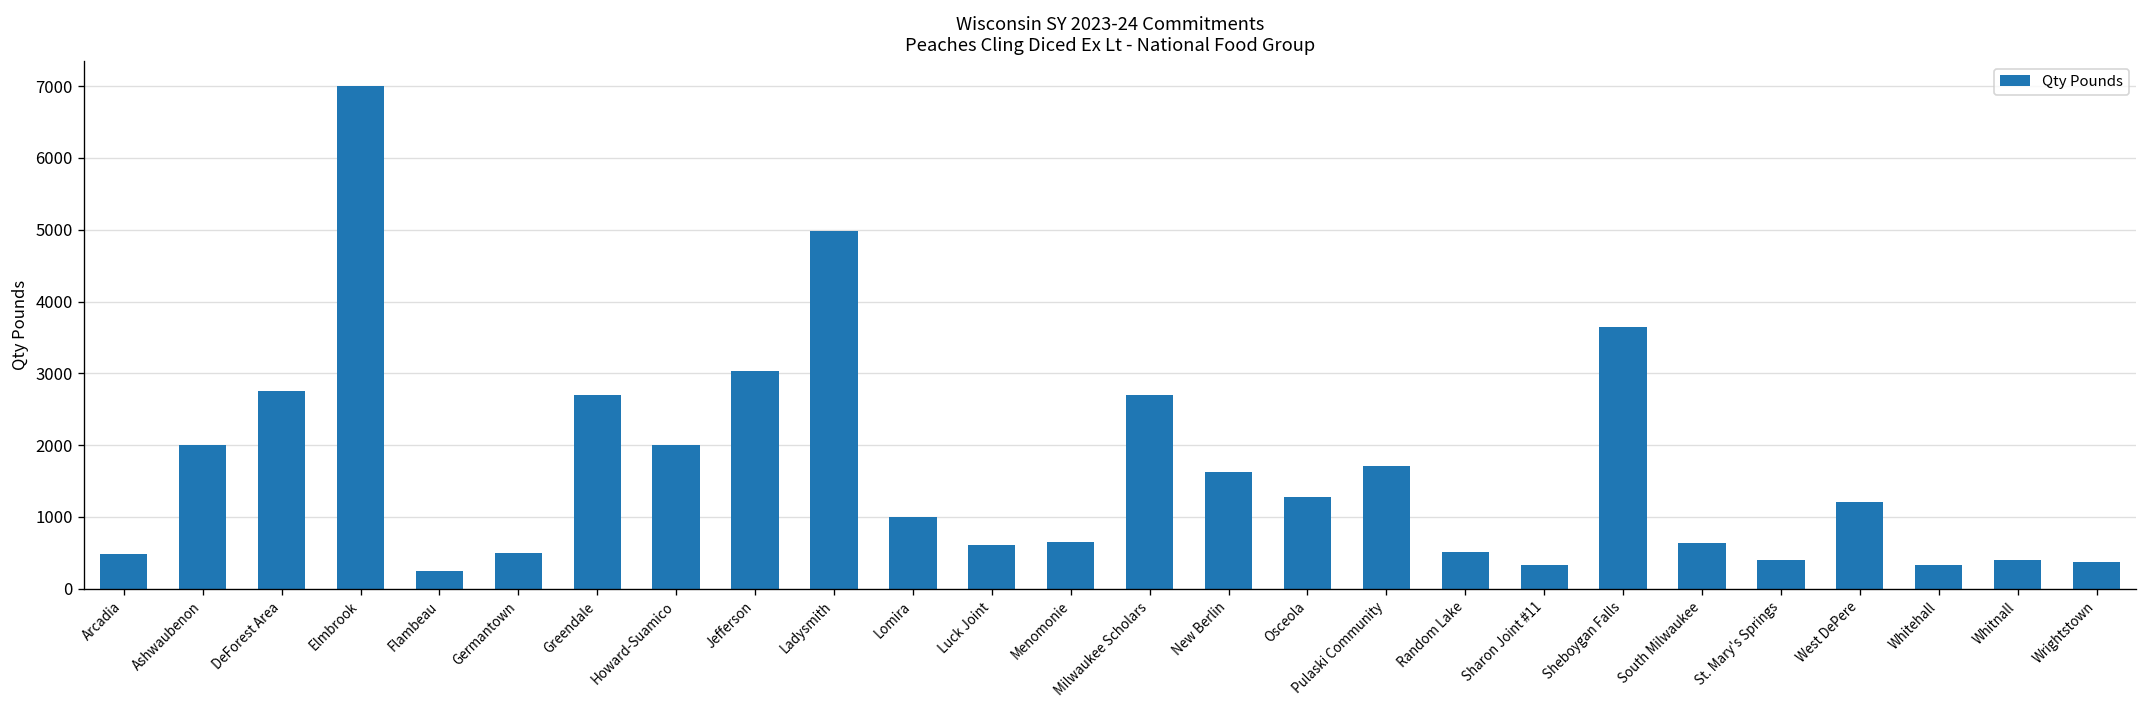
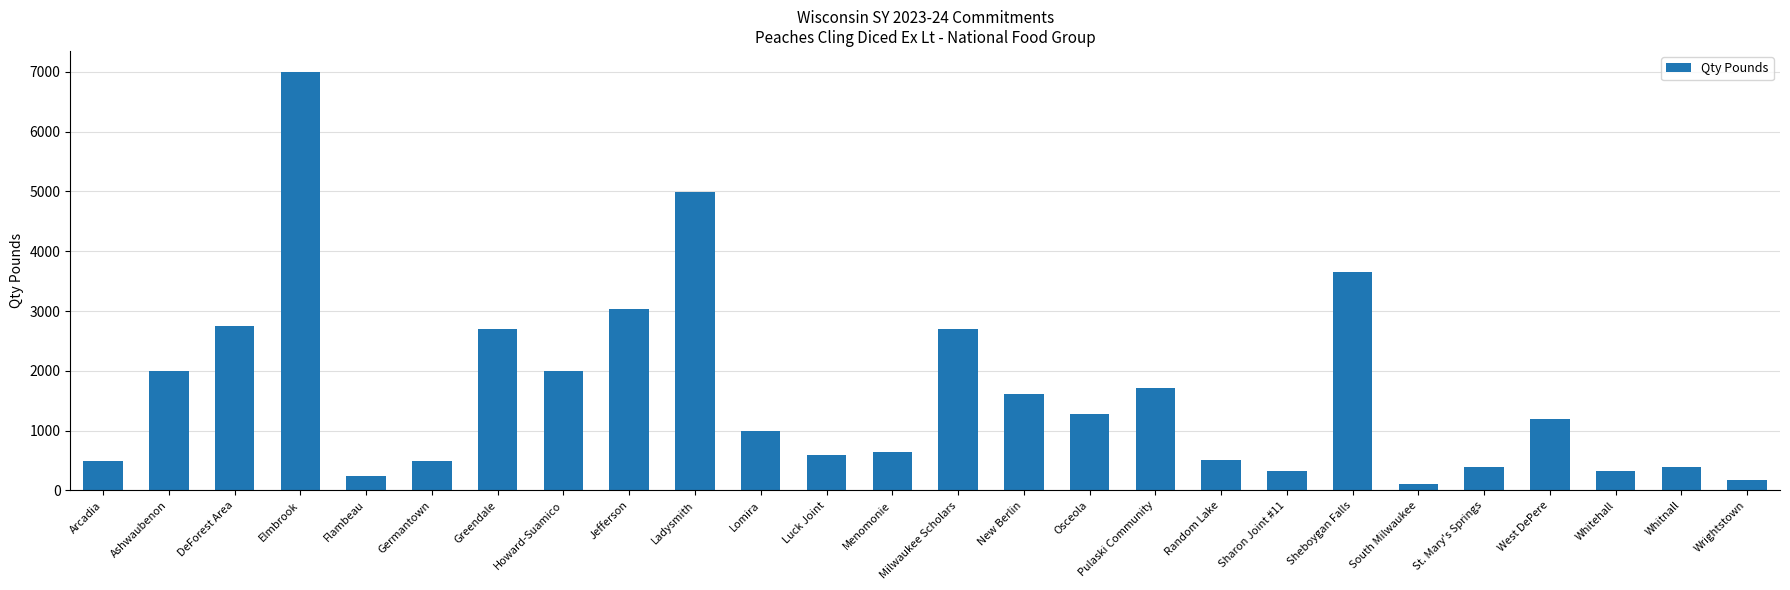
South Milwaukee: 600 -> 100
Wrightstown: 400 -> 200
